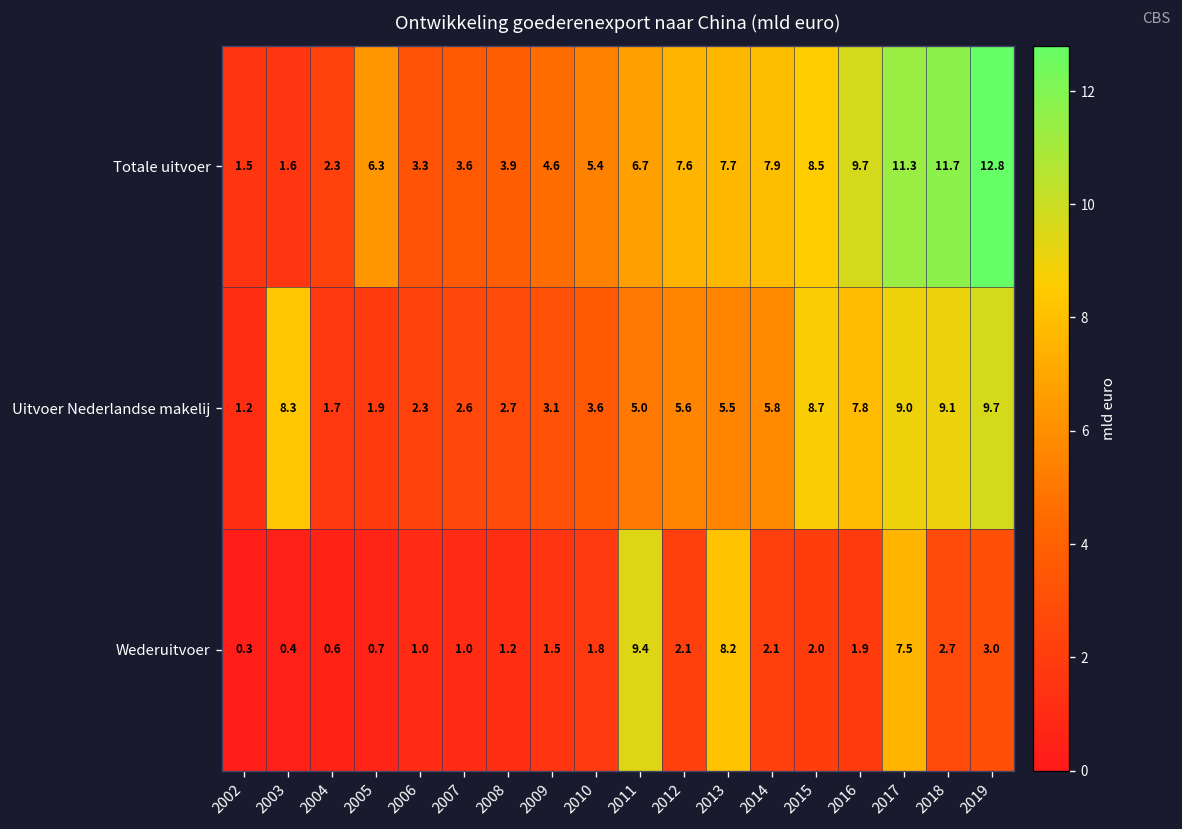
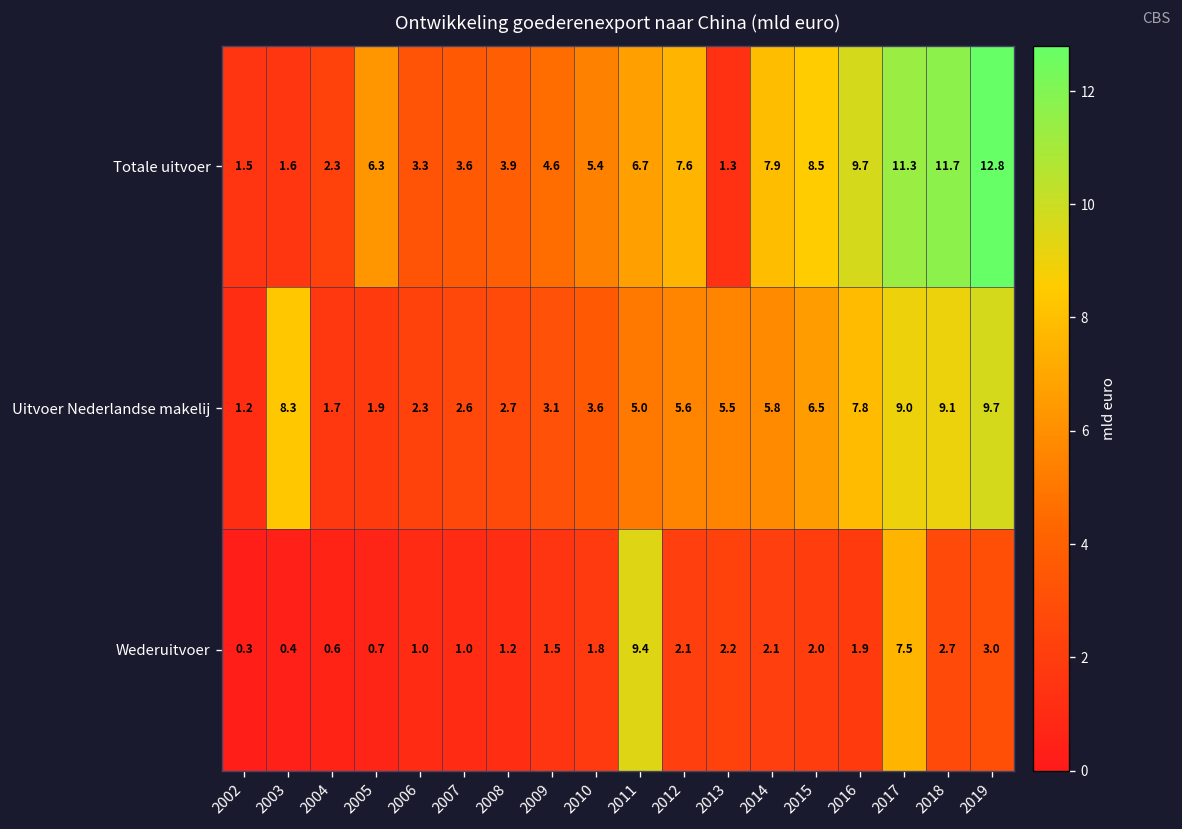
Totale uitvoer, 2013: 7.7 -> 1.3
Uitvoer Nederlandse makelij, 2015: 8.7 -> 6.5
Wederuitvoer, 2013: 8.2 -> 2.2
